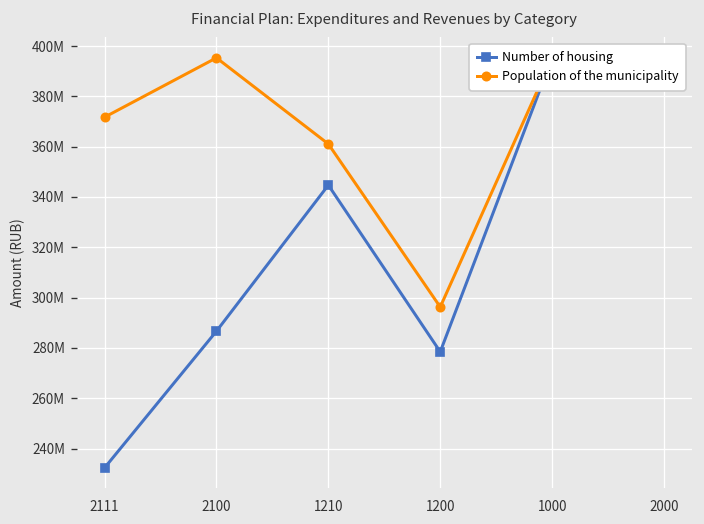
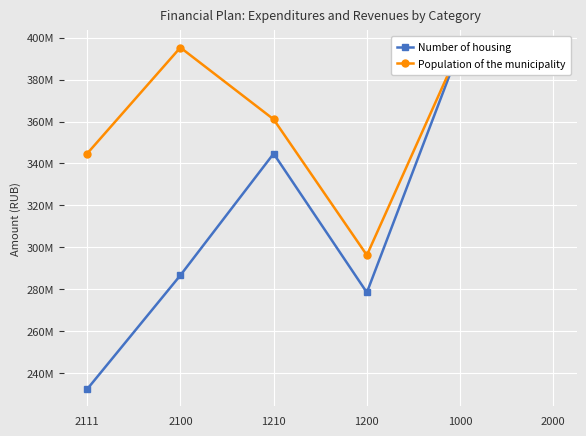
Population of the municipality, 2111: 372000000 -> 345000000
